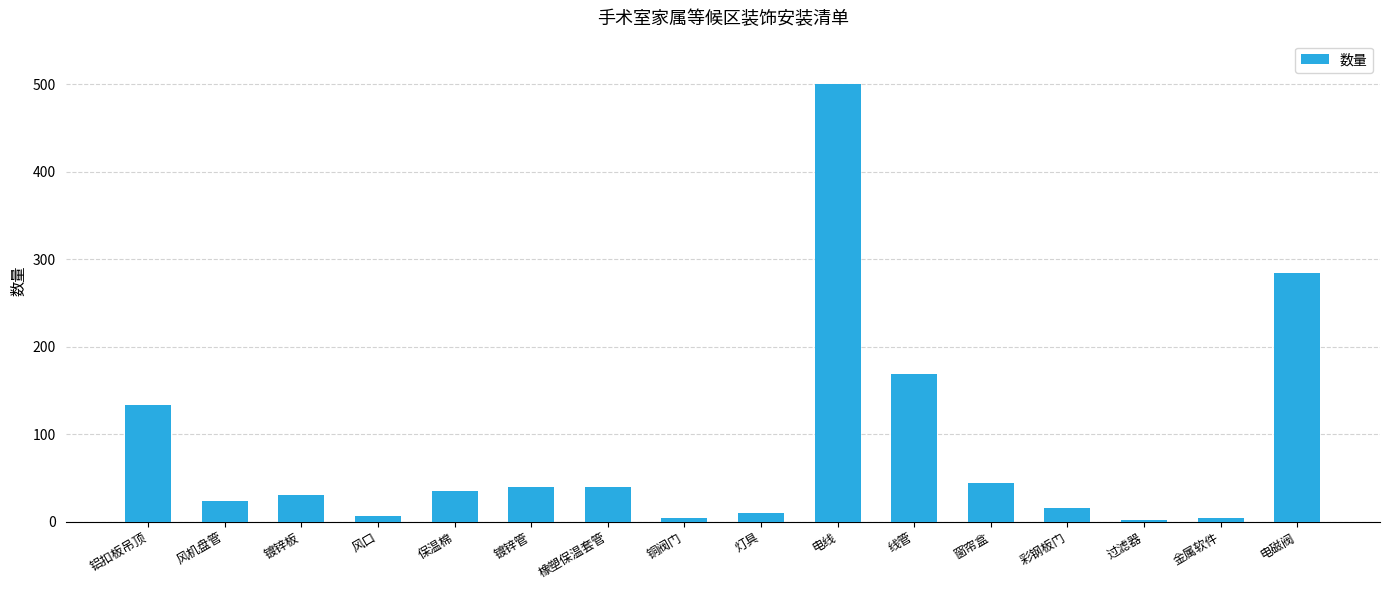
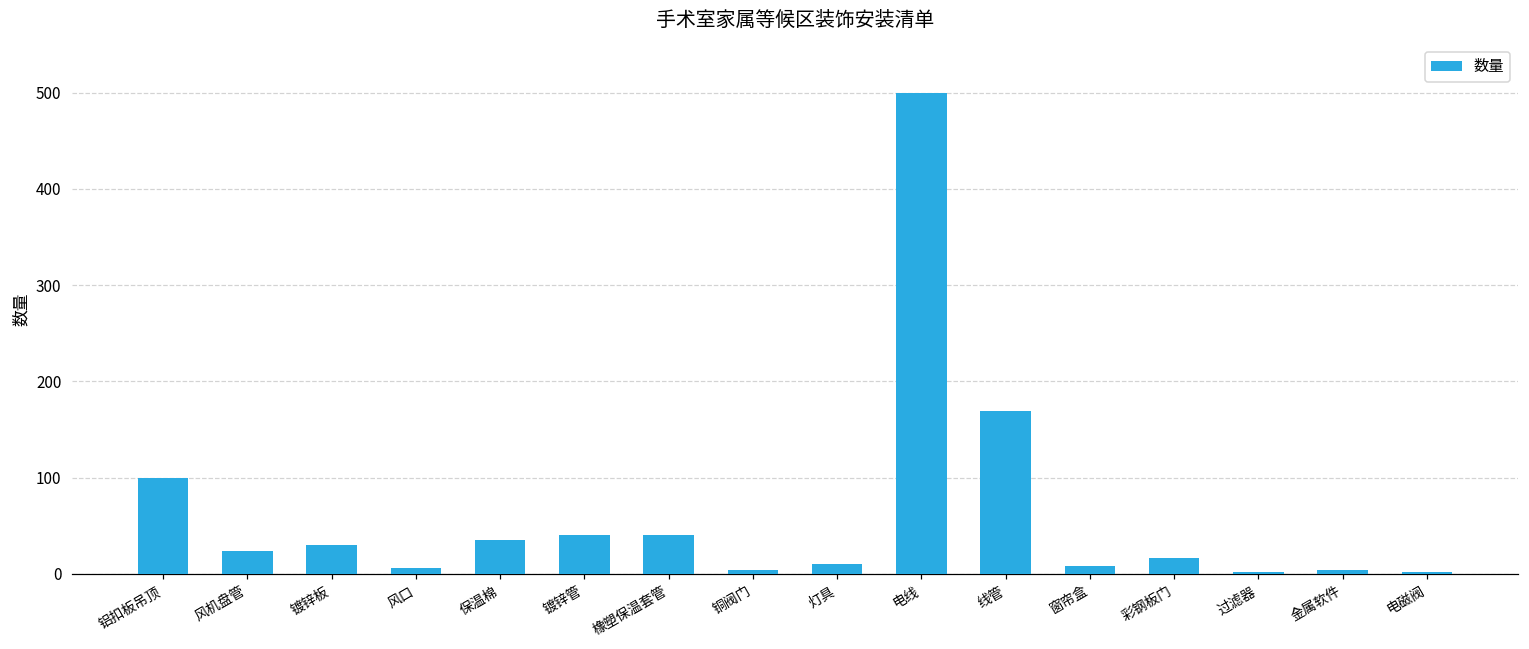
铝扣板吊顶: 130 -> 100
窗帘盒: 40 -> 10
电磁阀: 280 -> 0
